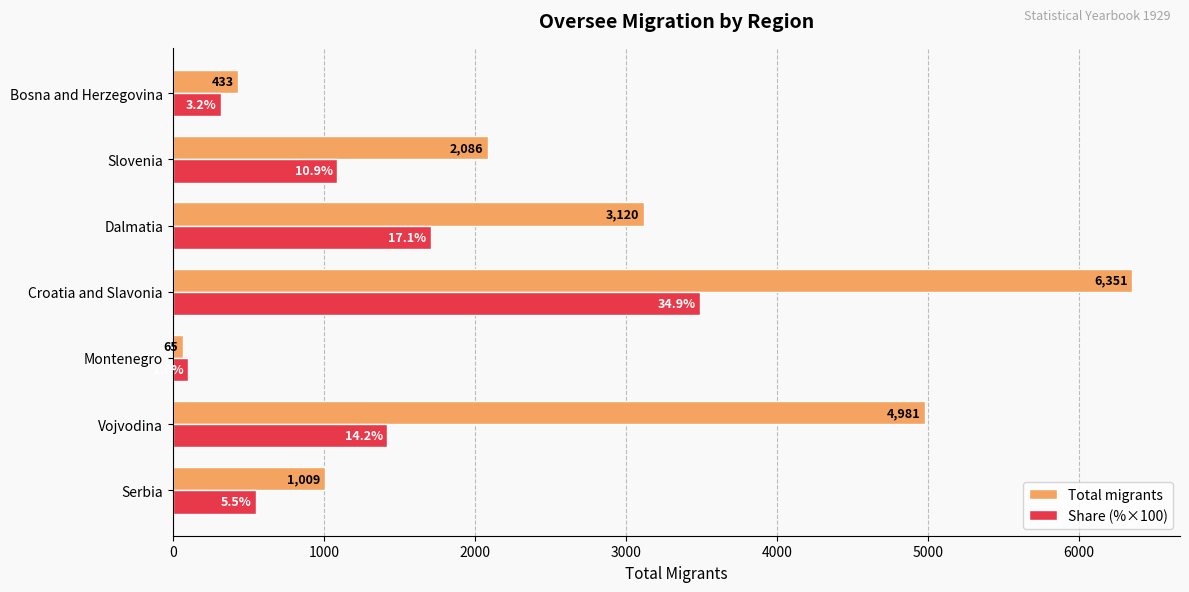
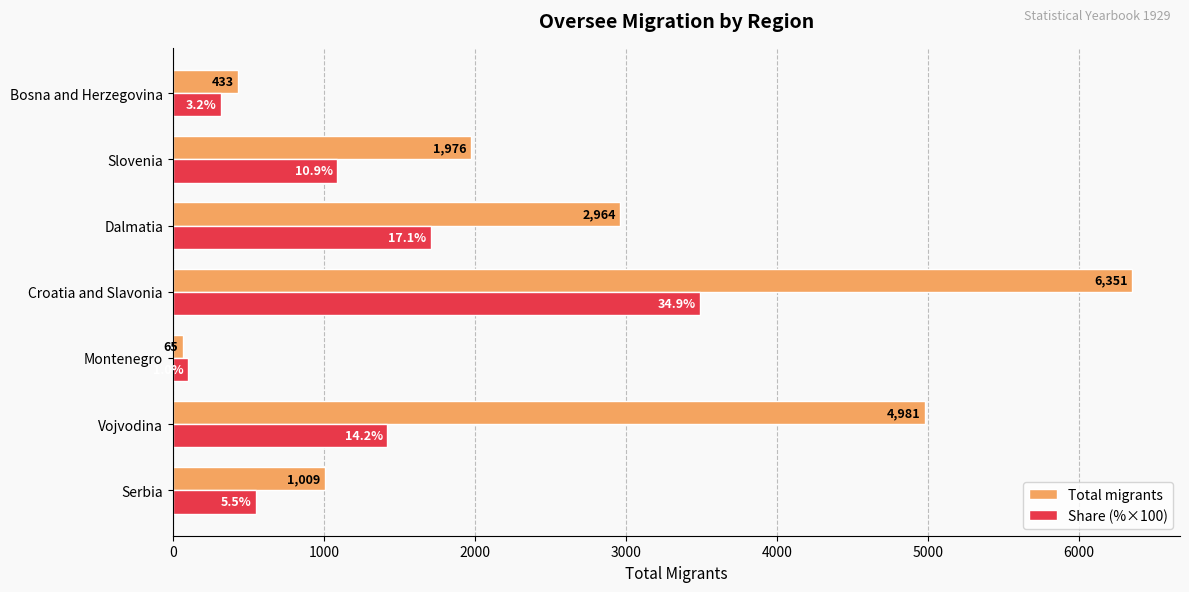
Total migrants, Slovenia: 2,086 -> 1,976
Total migrants, Dalmatia: 3,120 -> 2,964
